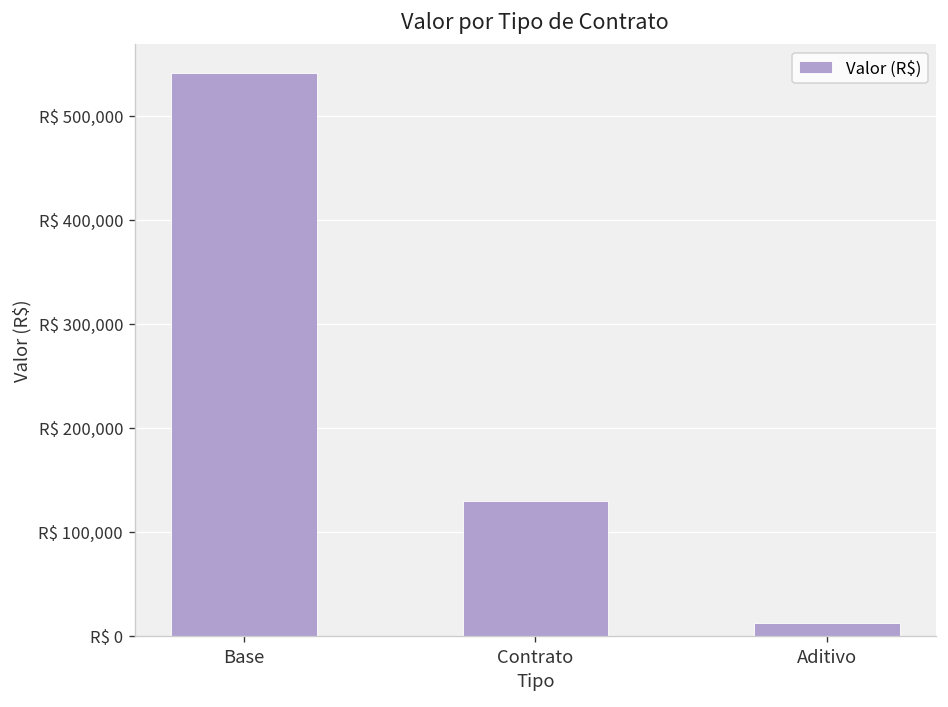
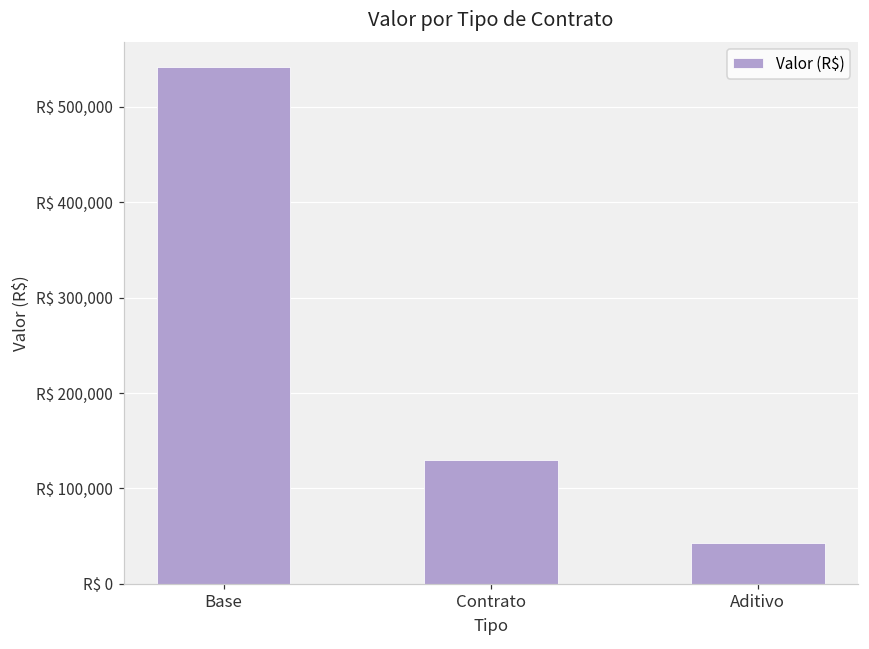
Aditivo: R$ 10,000 -> R$ 40,000
